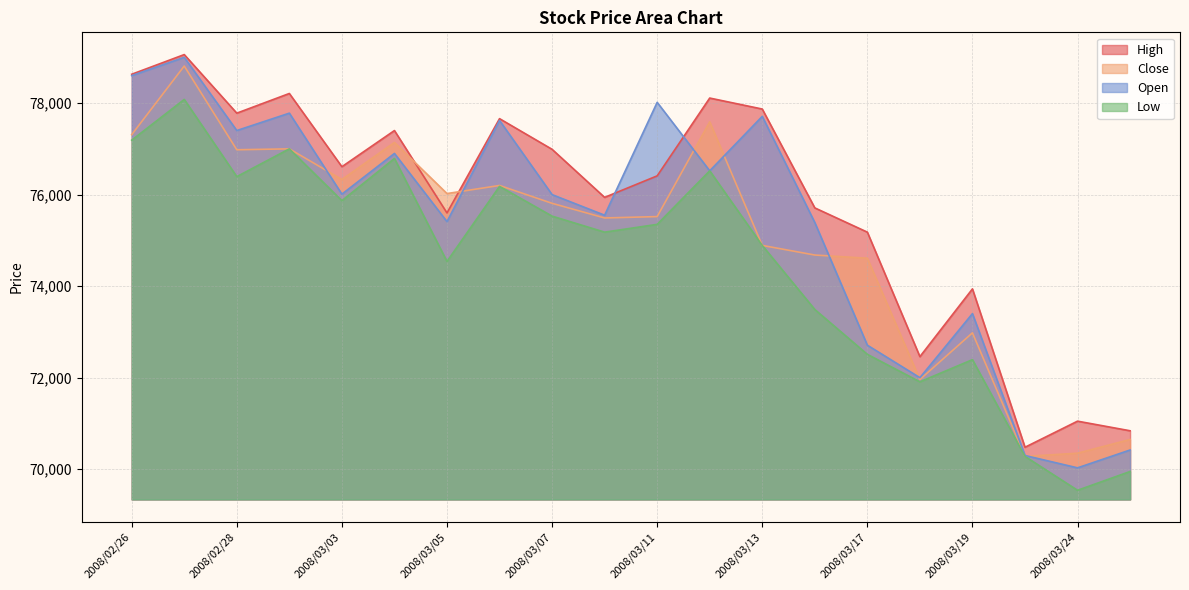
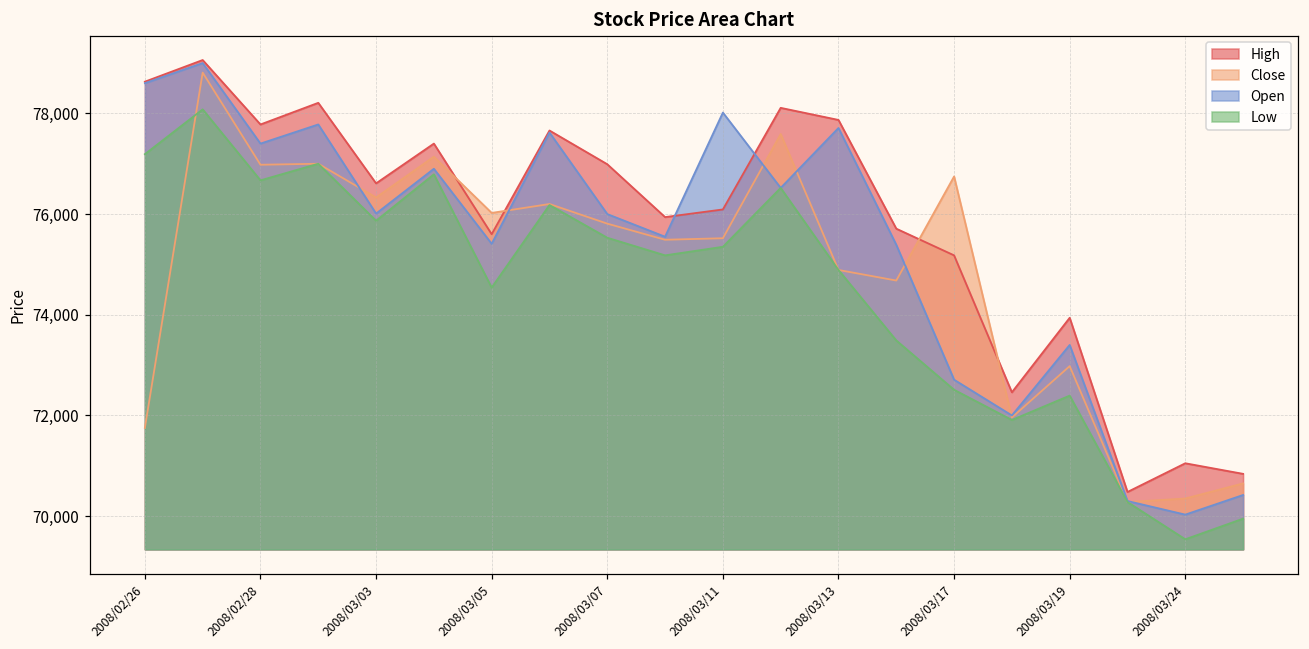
Close, 2008/02/26: 77,300 -> 71,800
Low, 2008/02/28: 76,400 -> 76,700
High, 2008/03/11: 76,400 -> 76,100
Close, 2008/03/17: 74,600 -> 76,700
